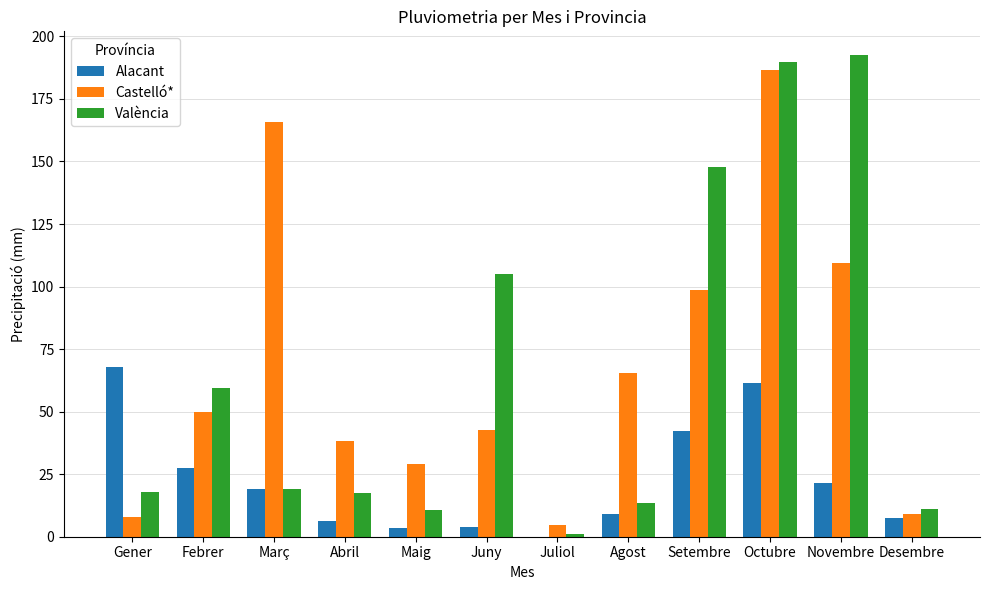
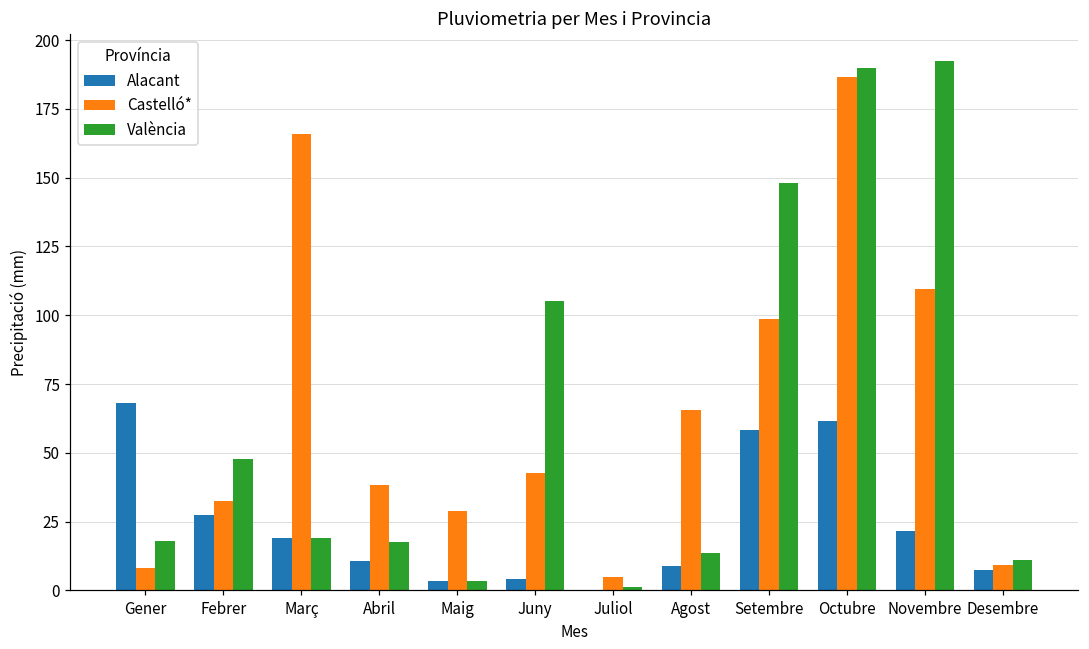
Castelló*, Febrer: 50 -> 32
València, Febrer: 60 -> 48
Alacant, Abril: 6 -> 11
València, Maig: 11 -> 4
Alacant, Setembre: 42 -> 58
